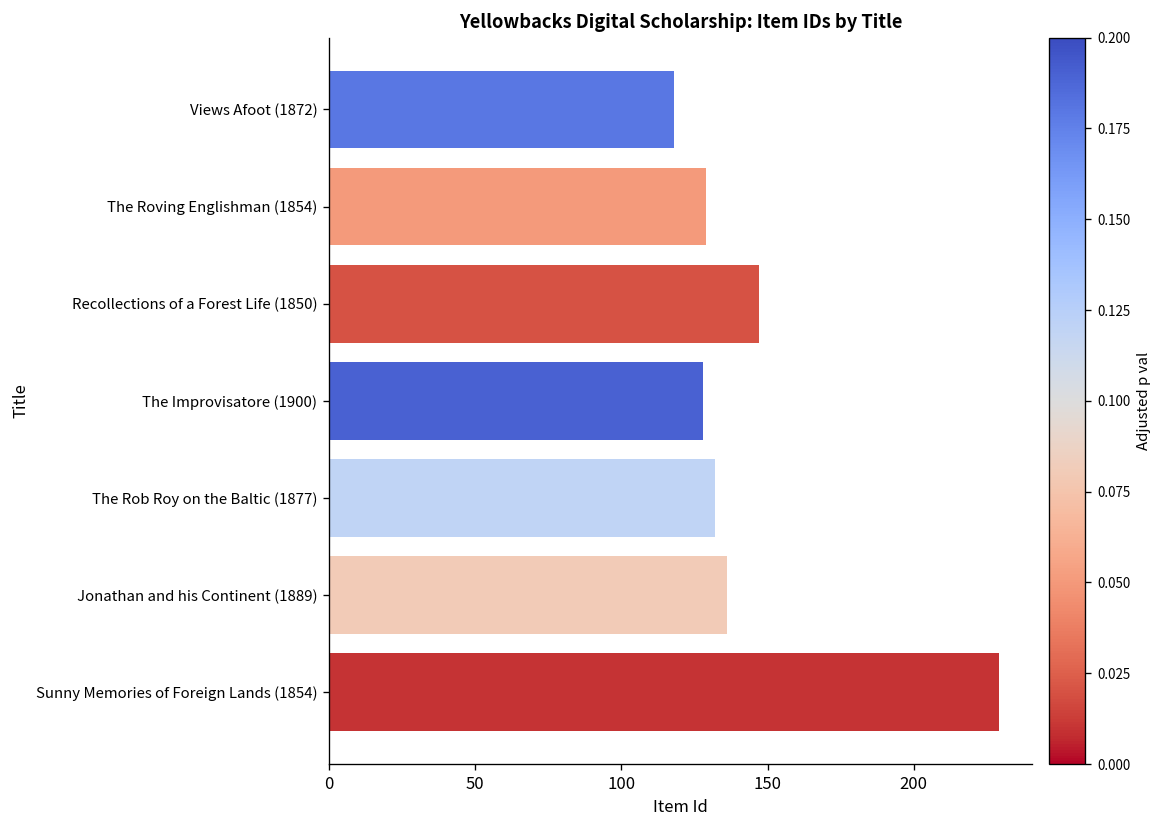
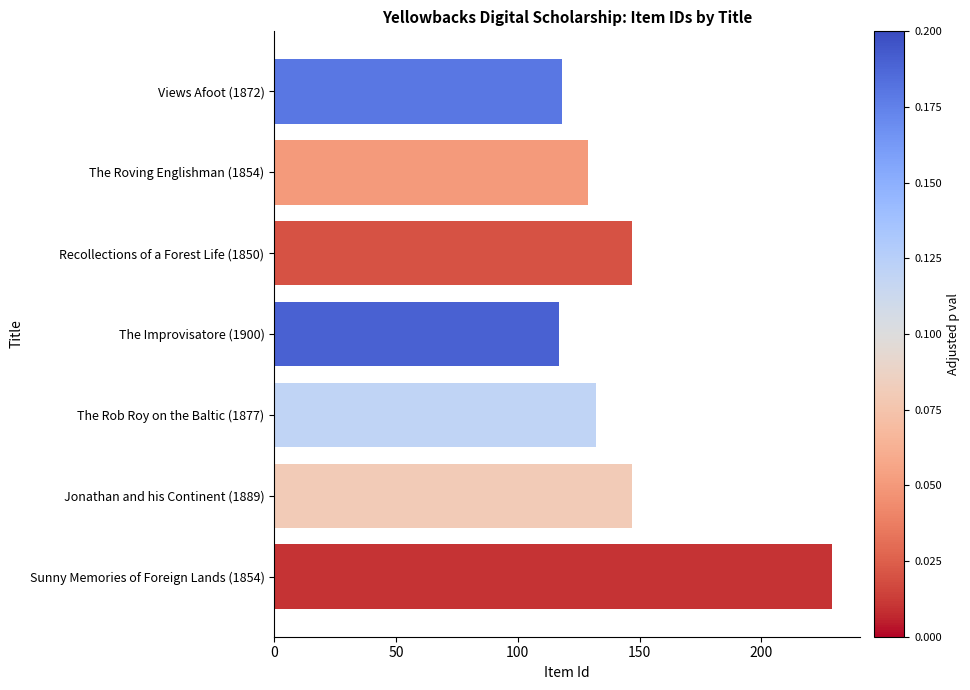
The Improvisatore (1900): 128 -> 117
Jonathan and his Continent (1889): 136 -> 147
